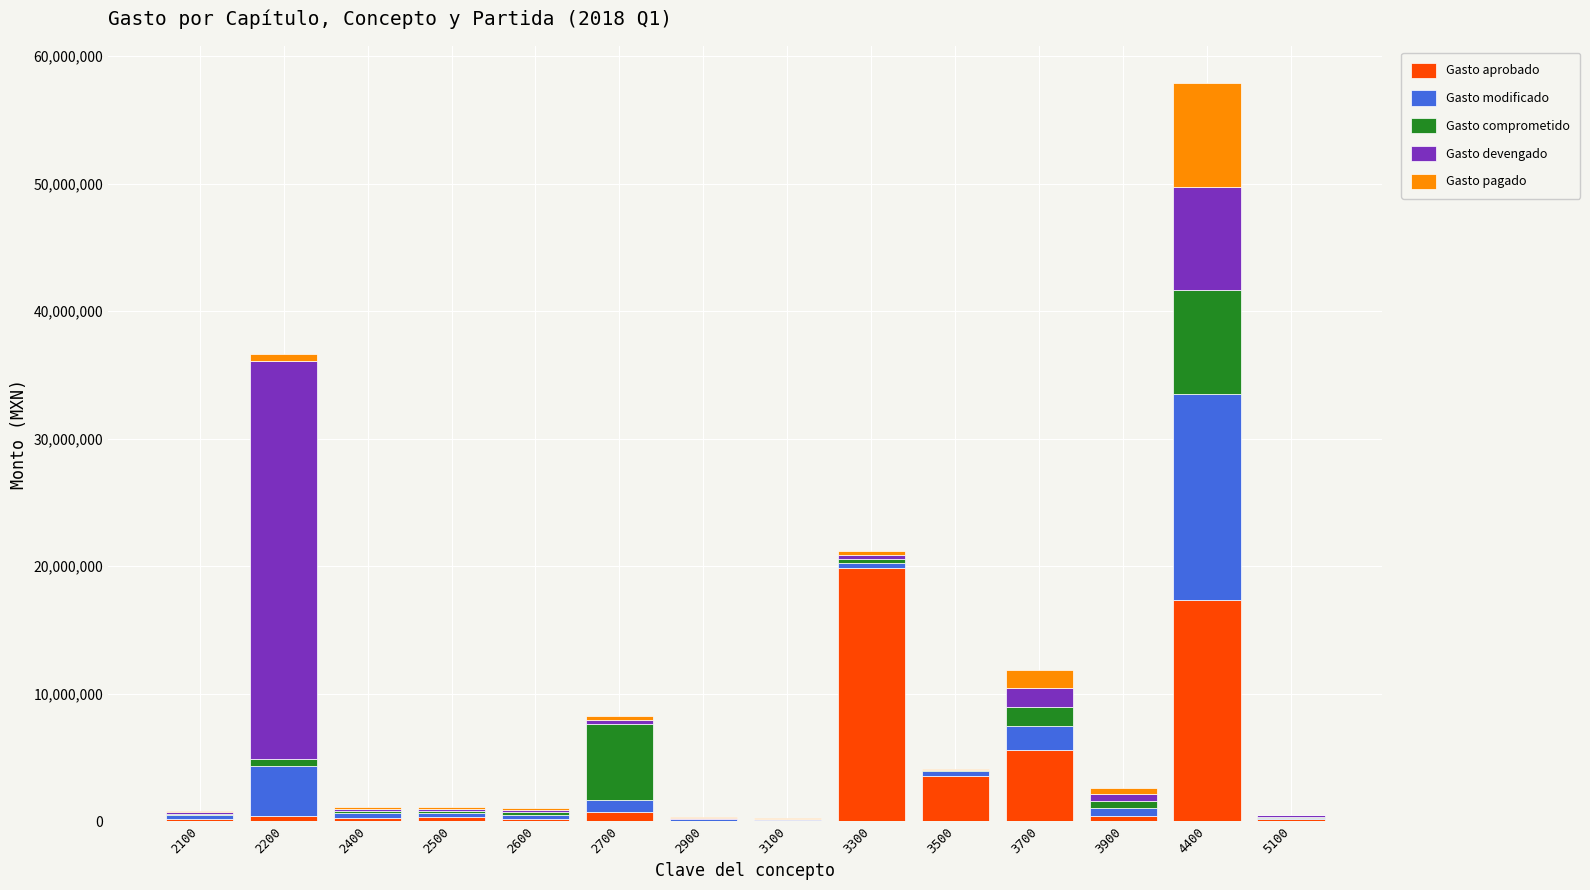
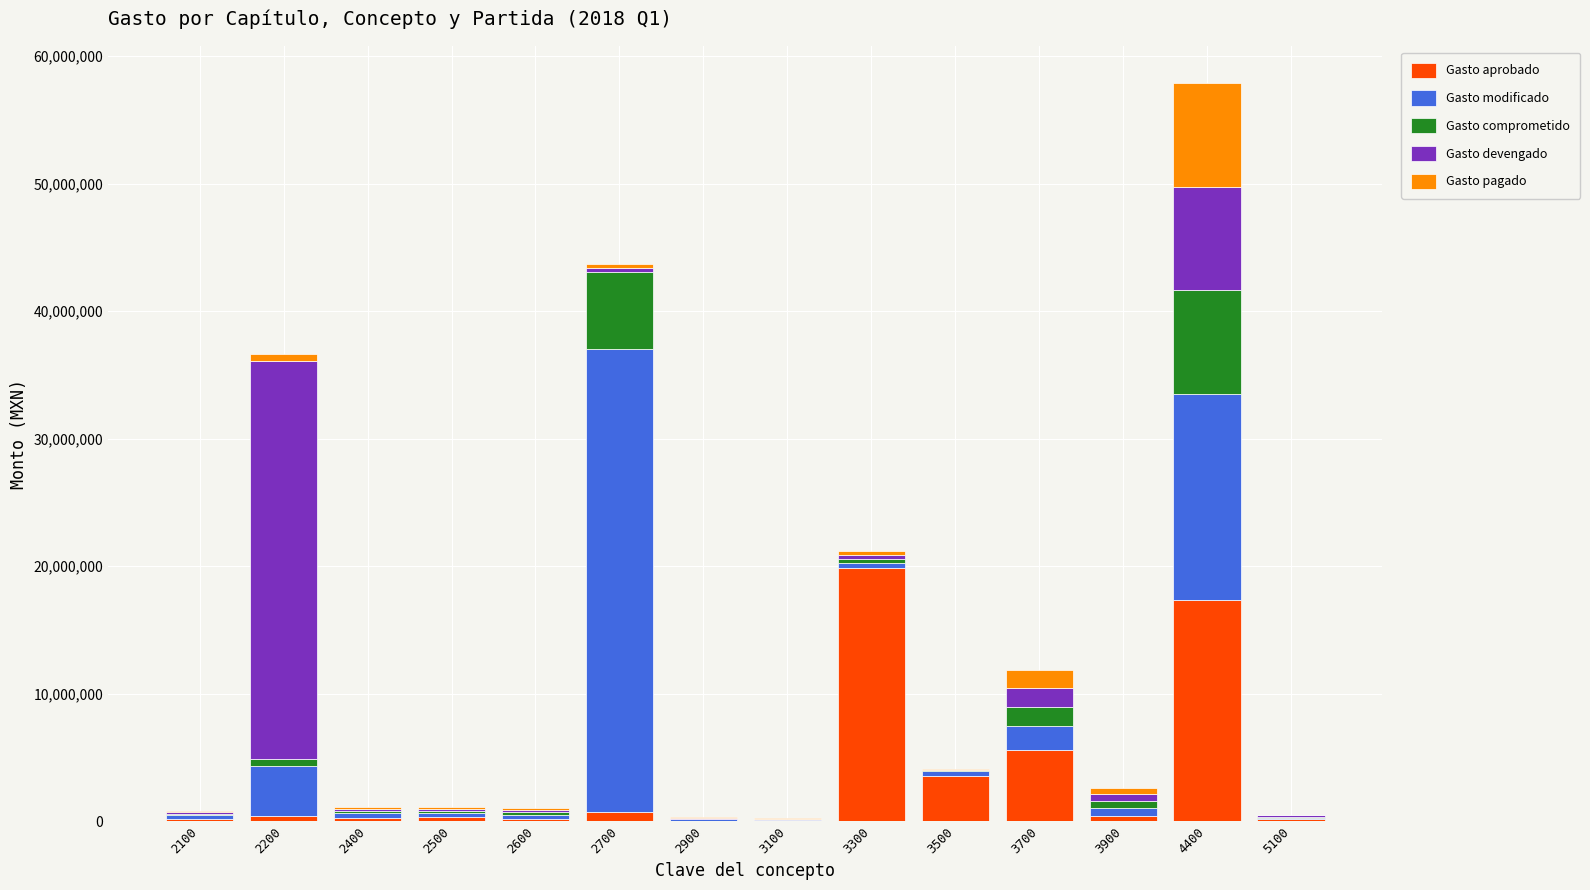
Gasto modificado, 2700: 900,000 -> 36,300,000
